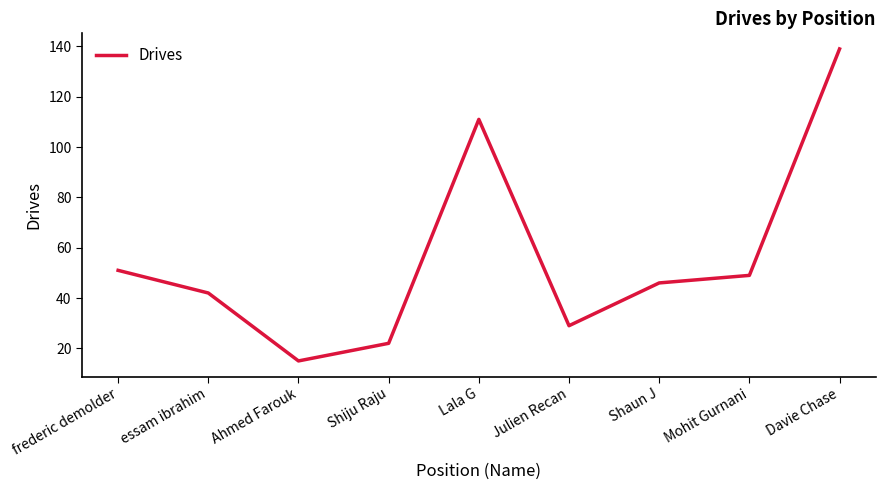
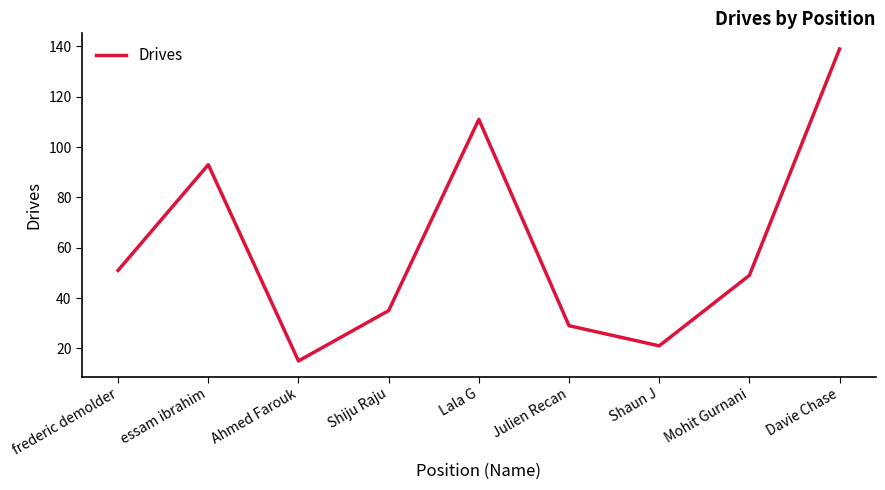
essam ibrahim: 42 -> 93
Shiju Raju: 22 -> 35
Shaun J: 46 -> 21
